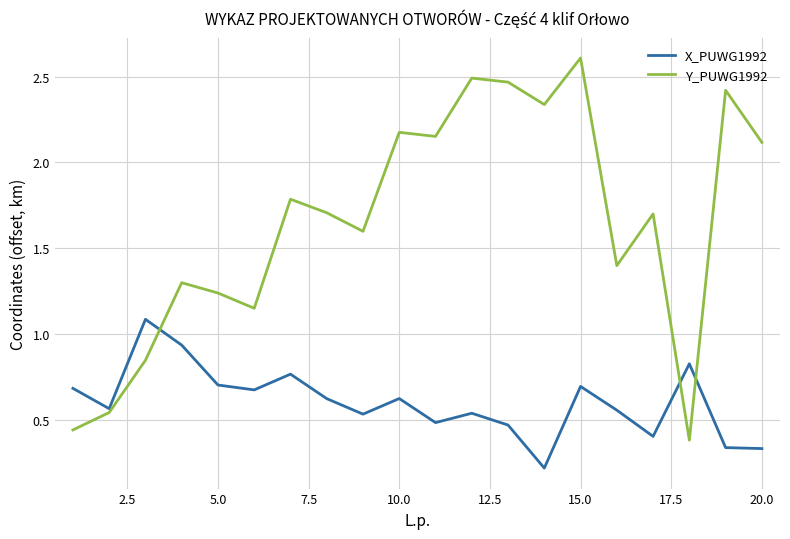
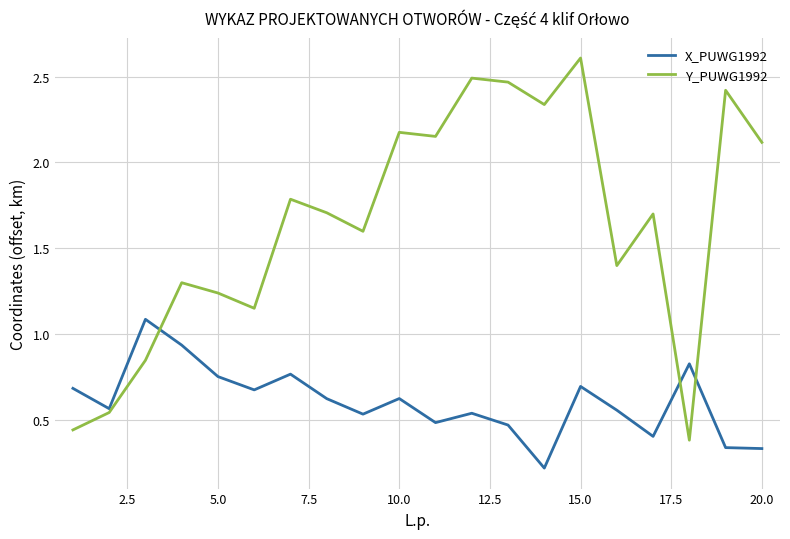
X_PUWG1992, 5.0: 0.70 -> 0.75
